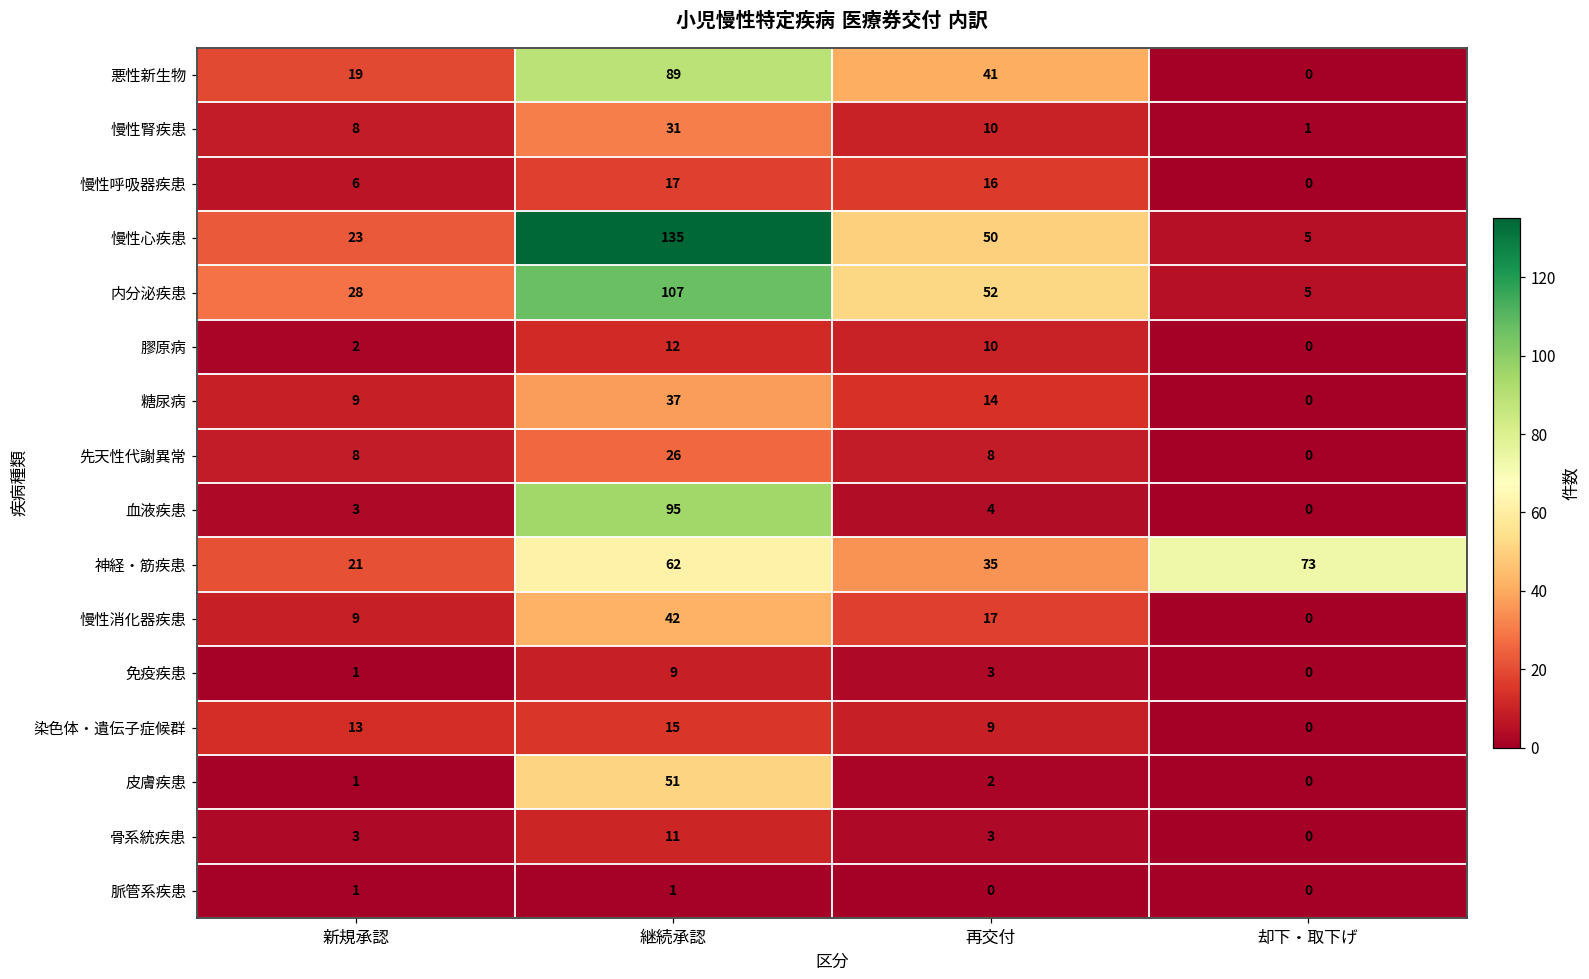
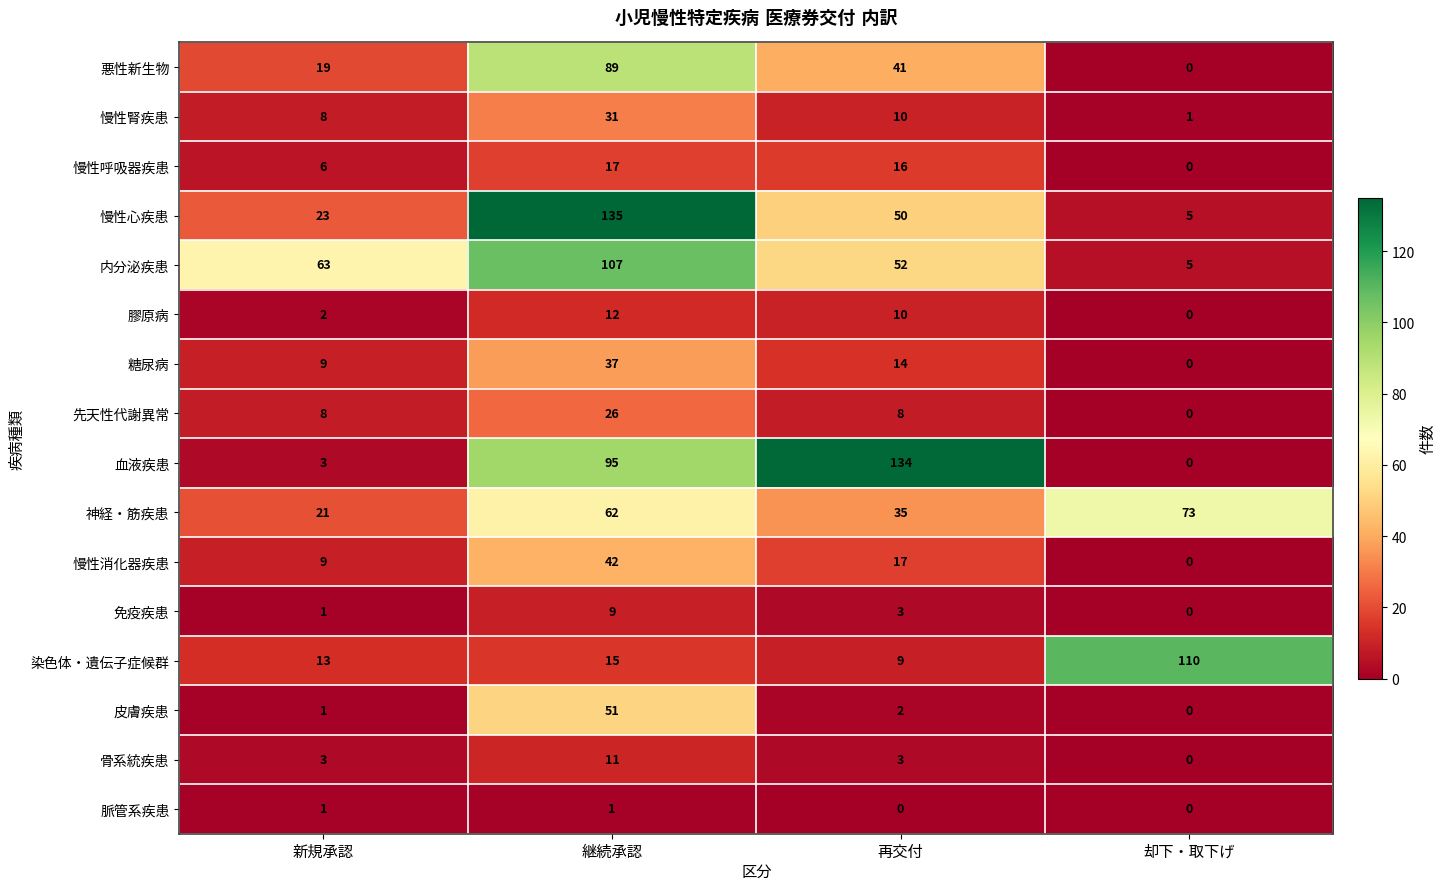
内分泌疾患, 新規承認: 28 -> 63
血液疾患, 再交付: 4 -> 134
染色体・遺伝子症候群, 却下・取下げ: 0 -> 110
